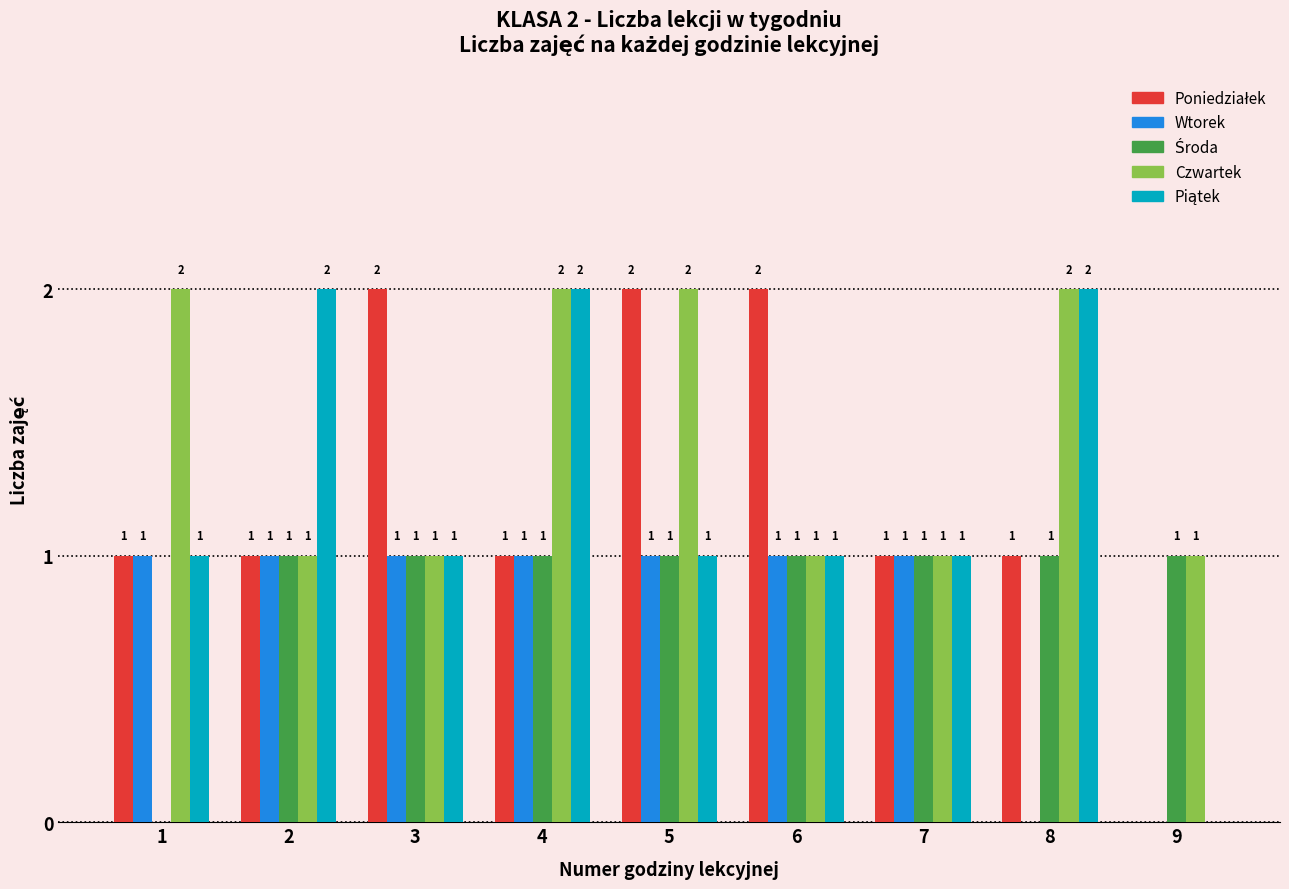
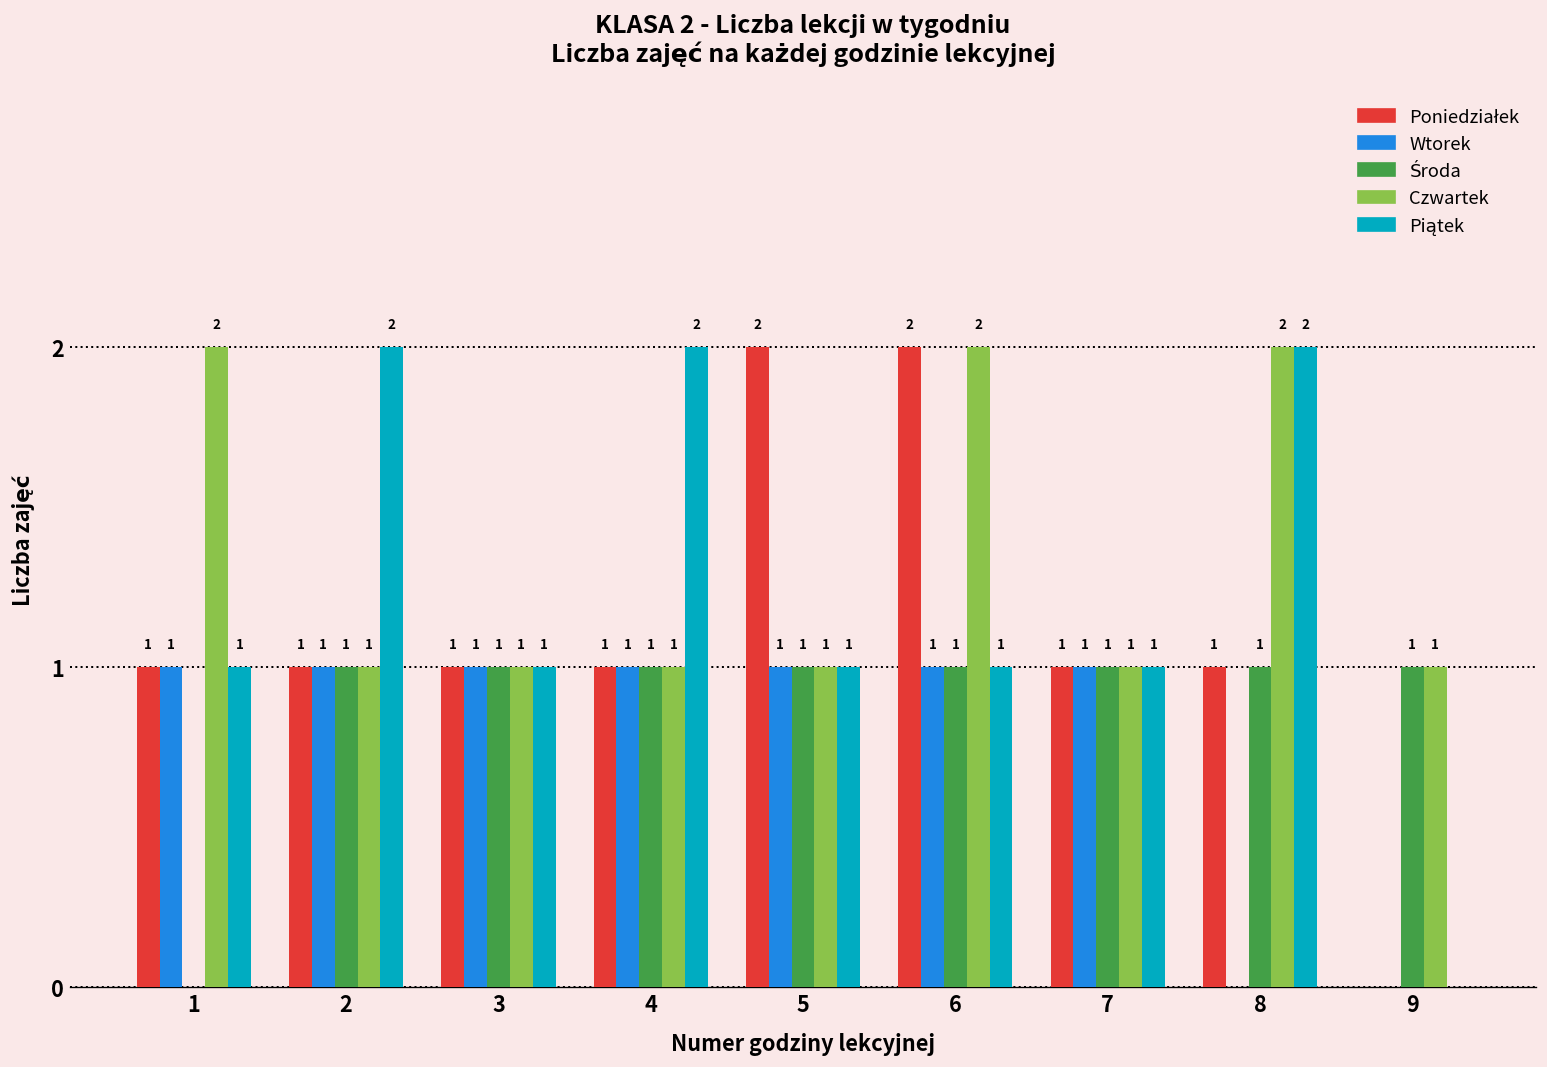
Poniedziałek, 3: 2 -> 1
Czwartek, 4: 2 -> 1
Czwartek, 5: 2 -> 1
Czwartek, 6: 1 -> 2
